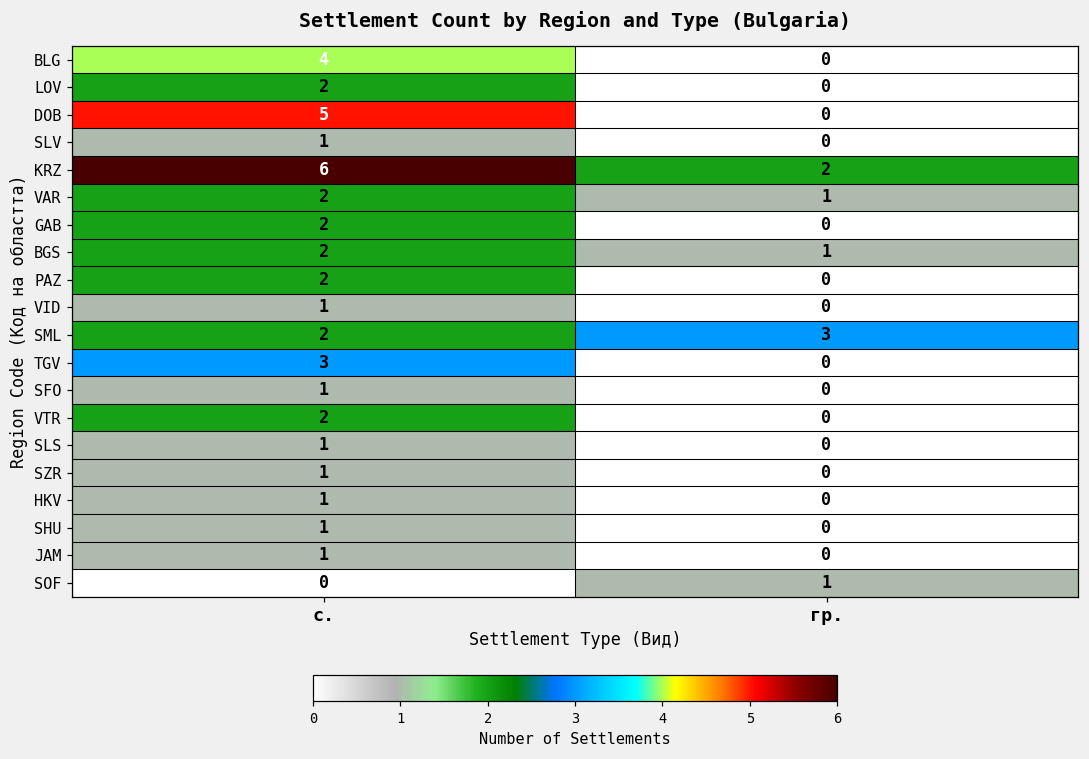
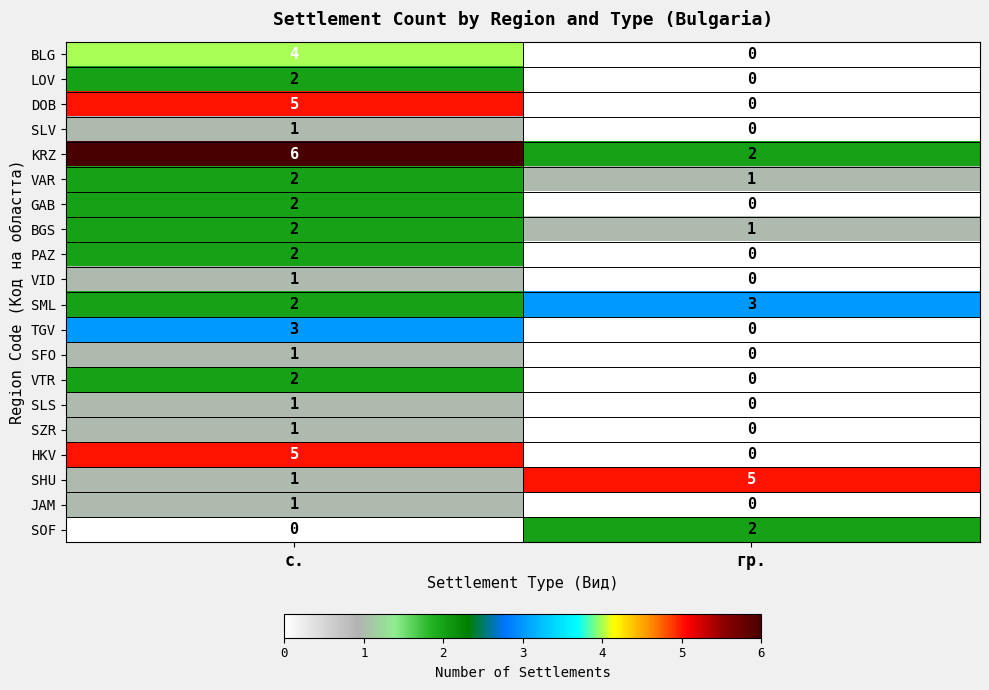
HKV, с.: 1 -> 5
SHU, гр.: 0 -> 5
SOF, гр.: 1 -> 2
